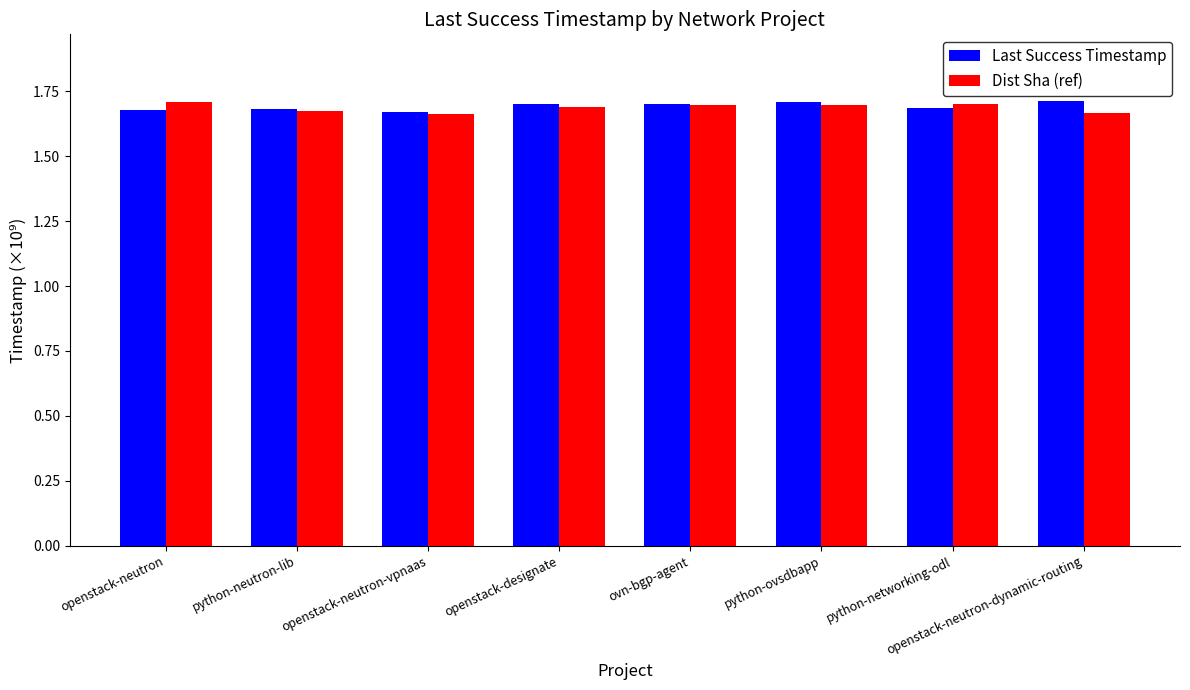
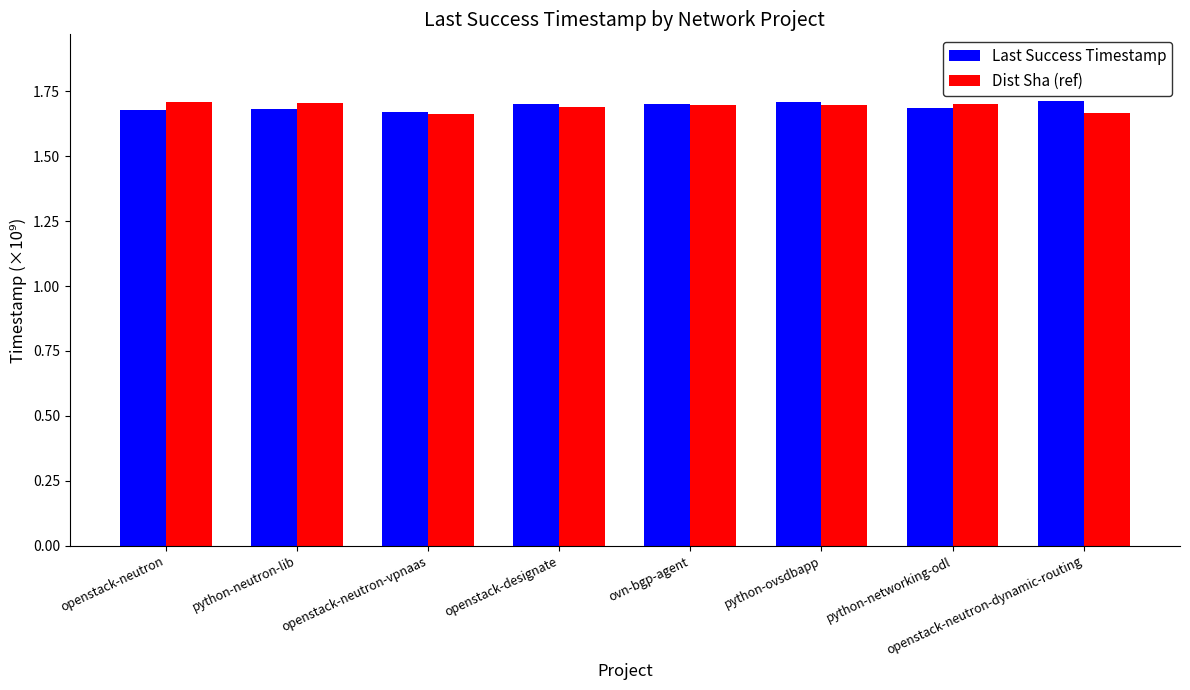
Dist Sha (ref), python-neutron-lib: 1.67 -> 1.71
